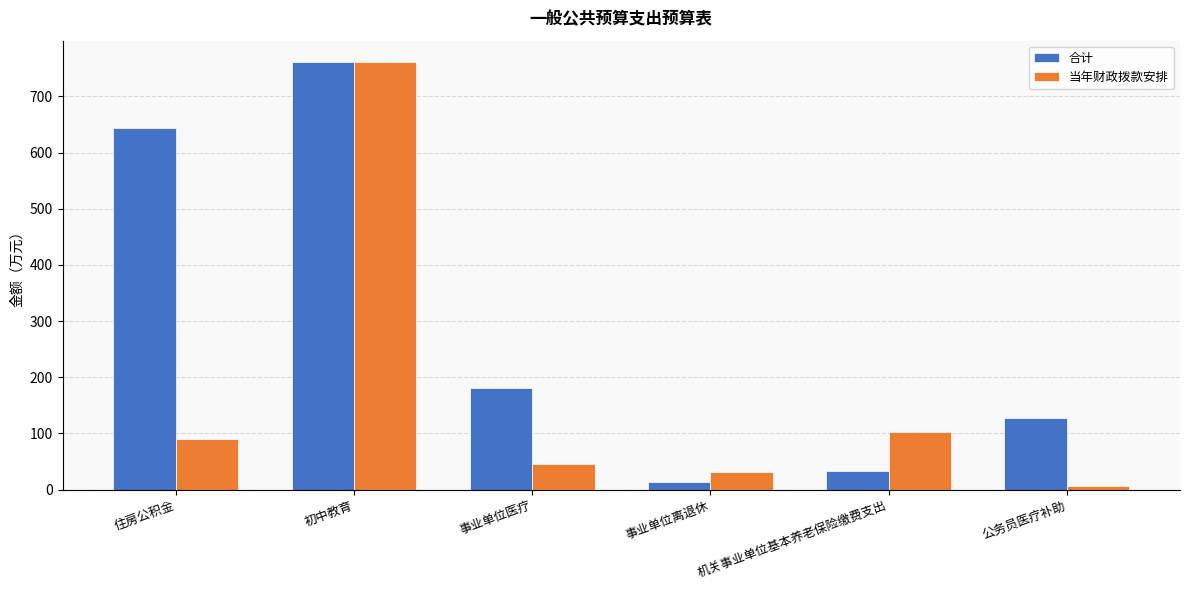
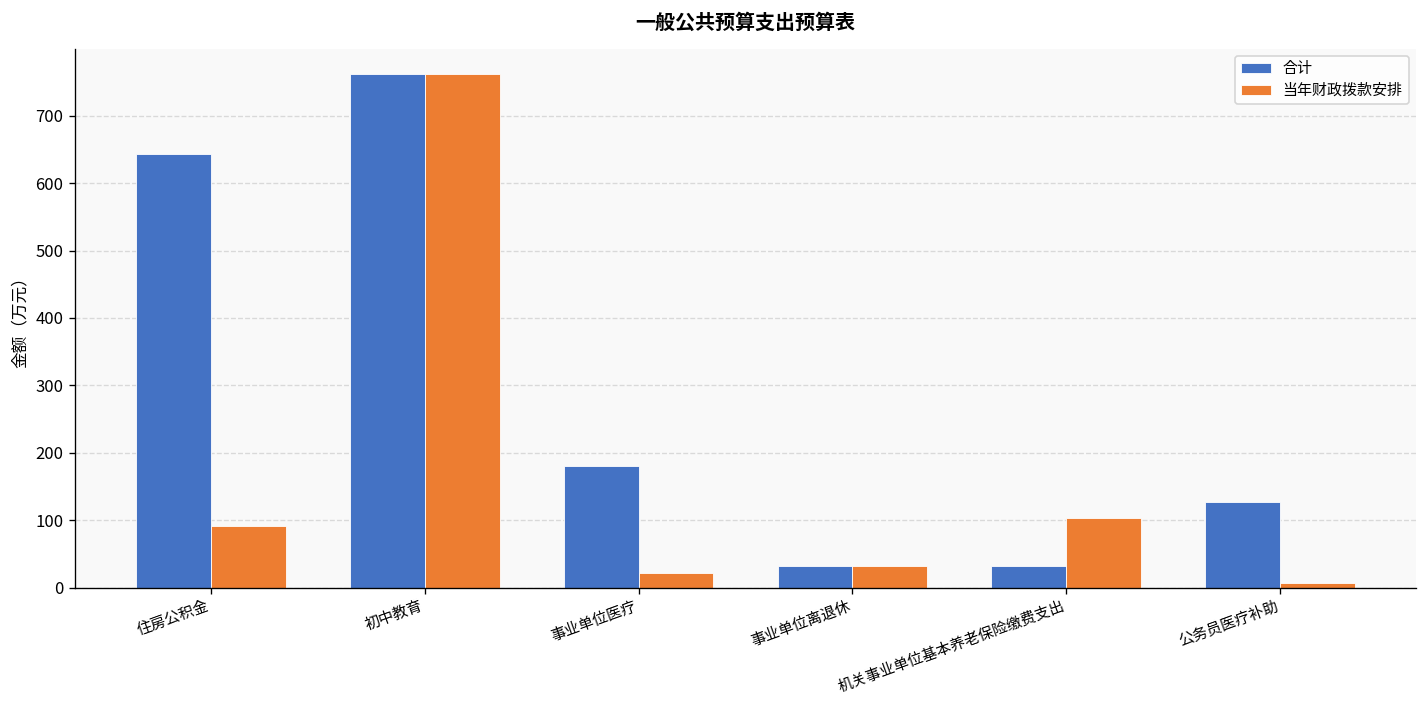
当年财政拨款安排, 事业单位医疗: 50 -> 20
合计, 事业单位离退休: 10 -> 30
